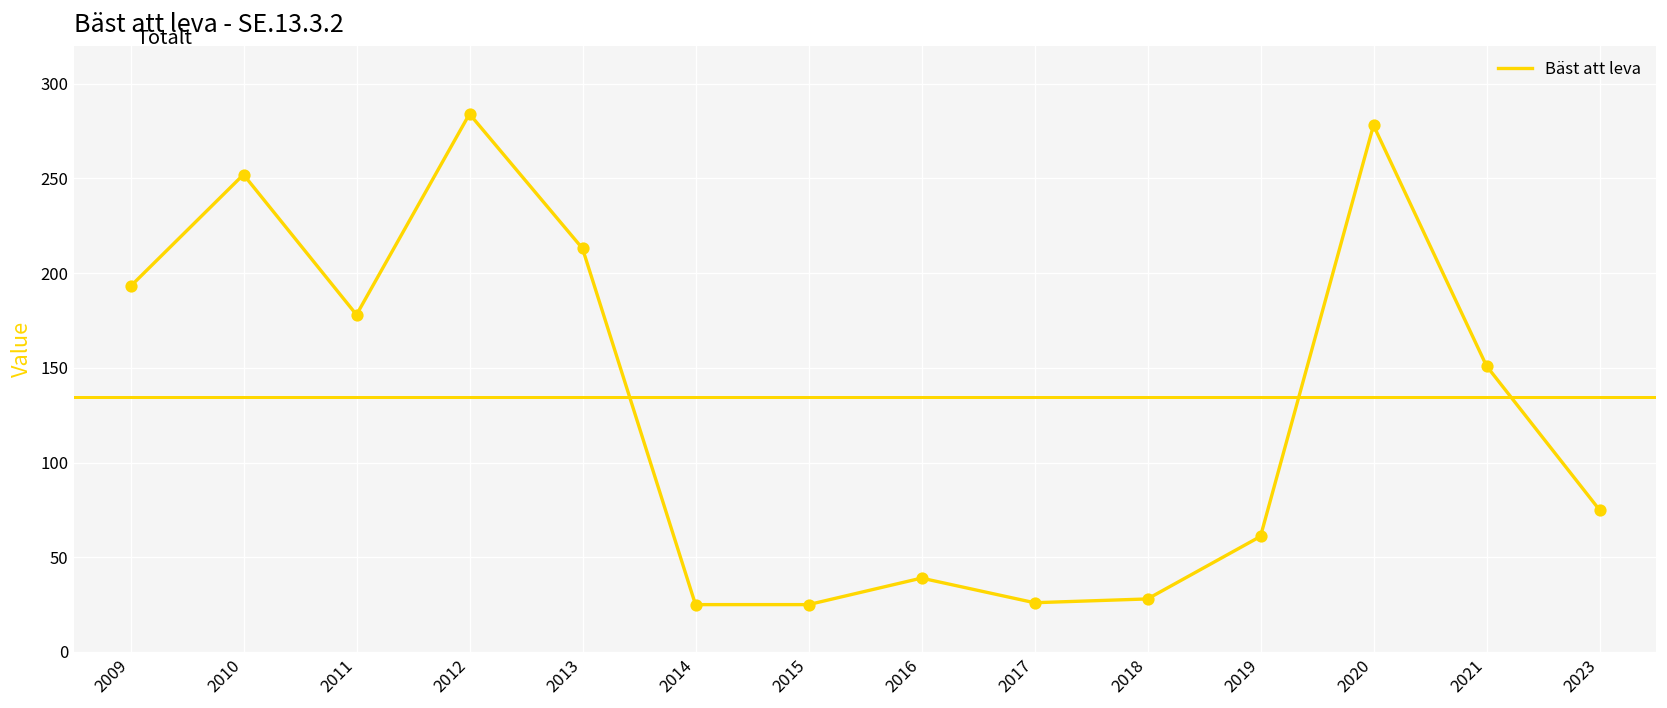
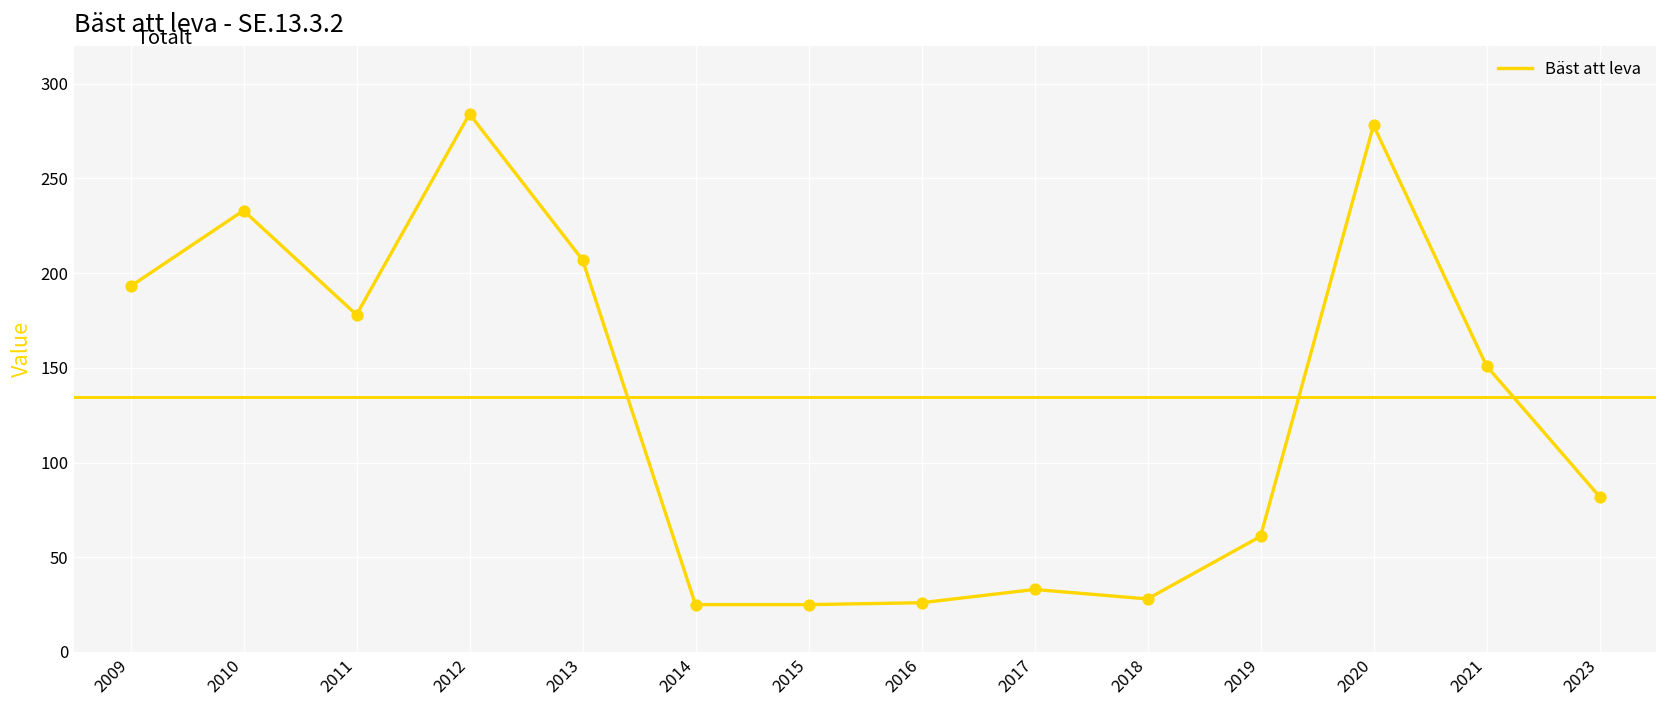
2010: 252 -> 233
2013: 213 -> 207
2016: 39 -> 26
2017: 26 -> 33
2023: 75 -> 82
